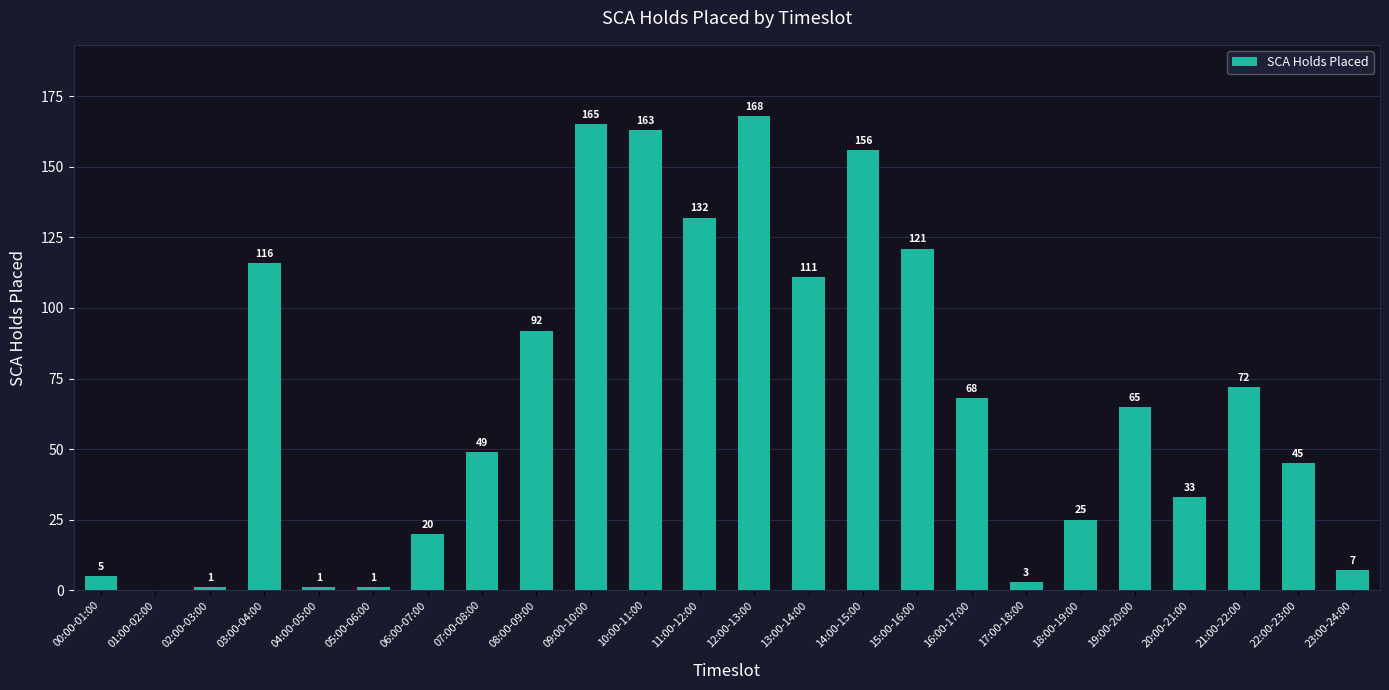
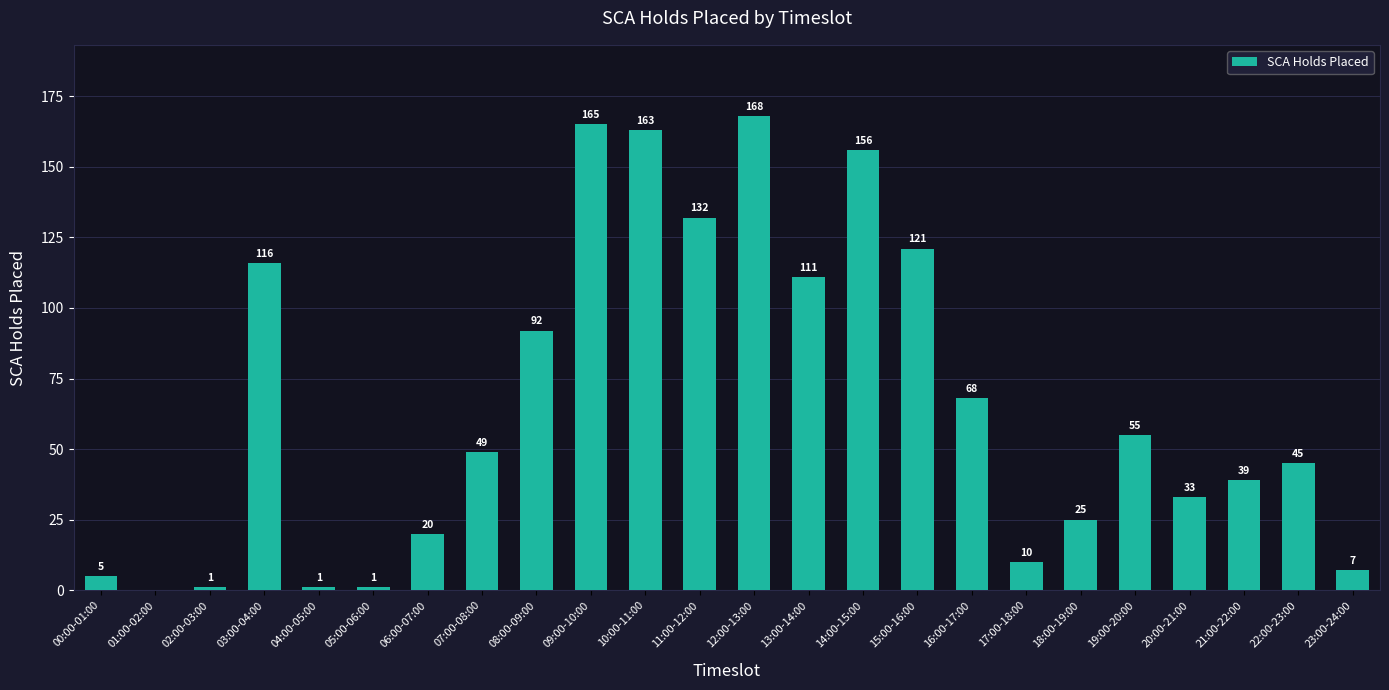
17:00-18:00: 3 -> 10
19:00-20:00: 65 -> 55
21:00-22:00: 72 -> 39
